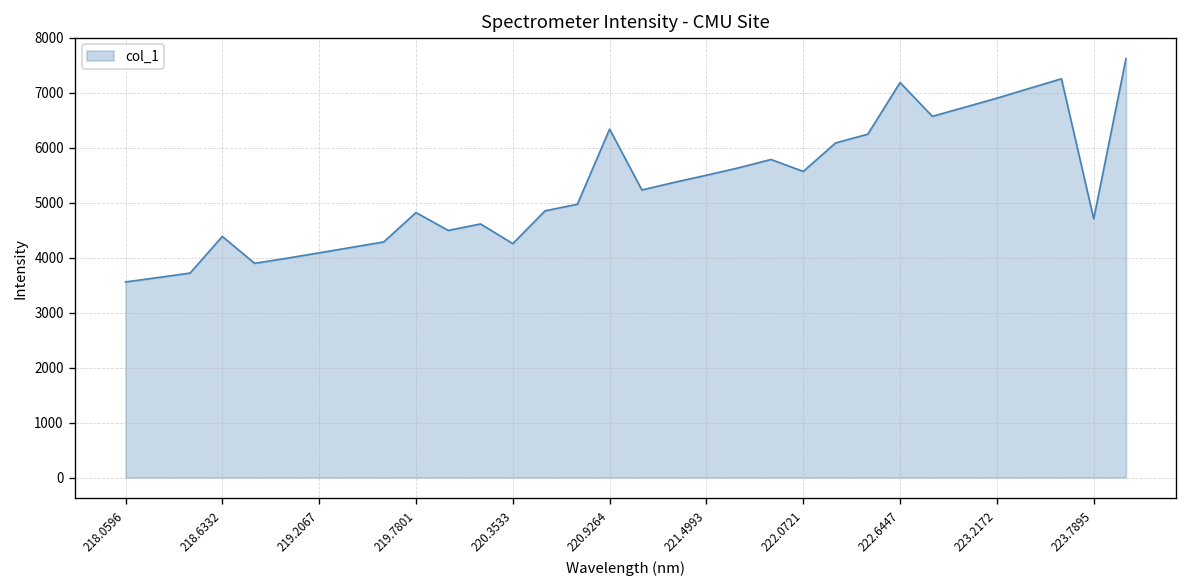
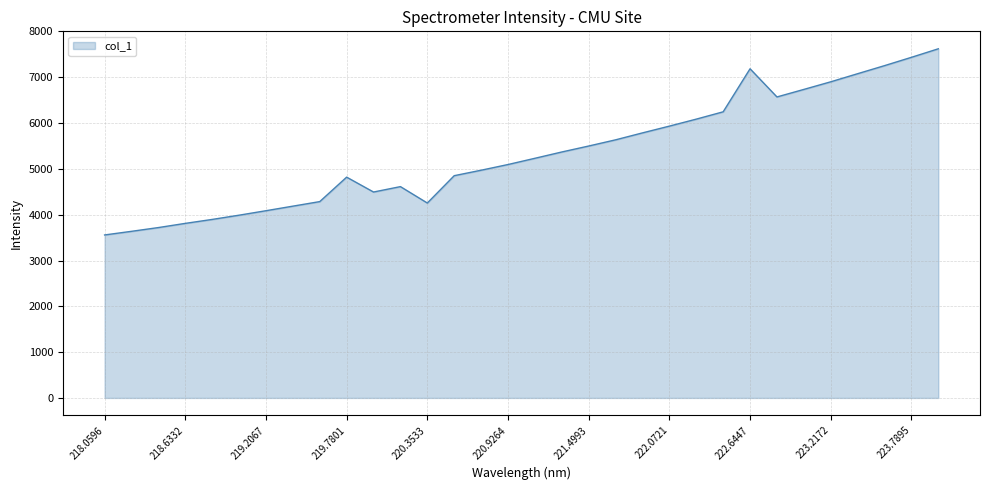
218.6332: 4400 -> 3800
220.9264: 6300 -> 5100
222.0721: 5600 -> 5900
223.7895: 4700 -> 7400
